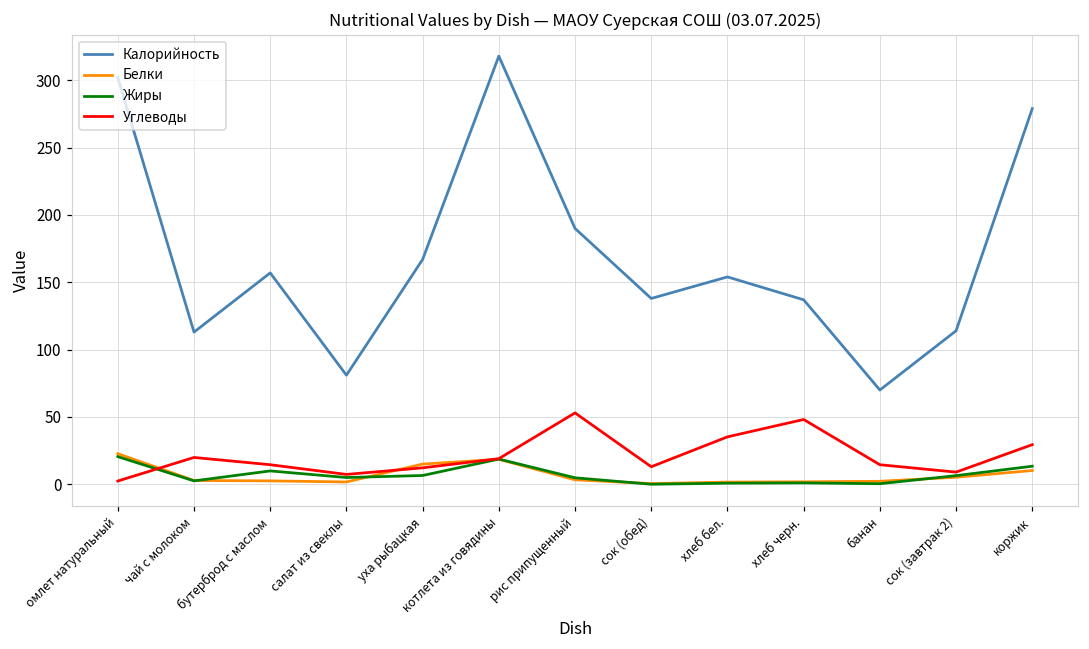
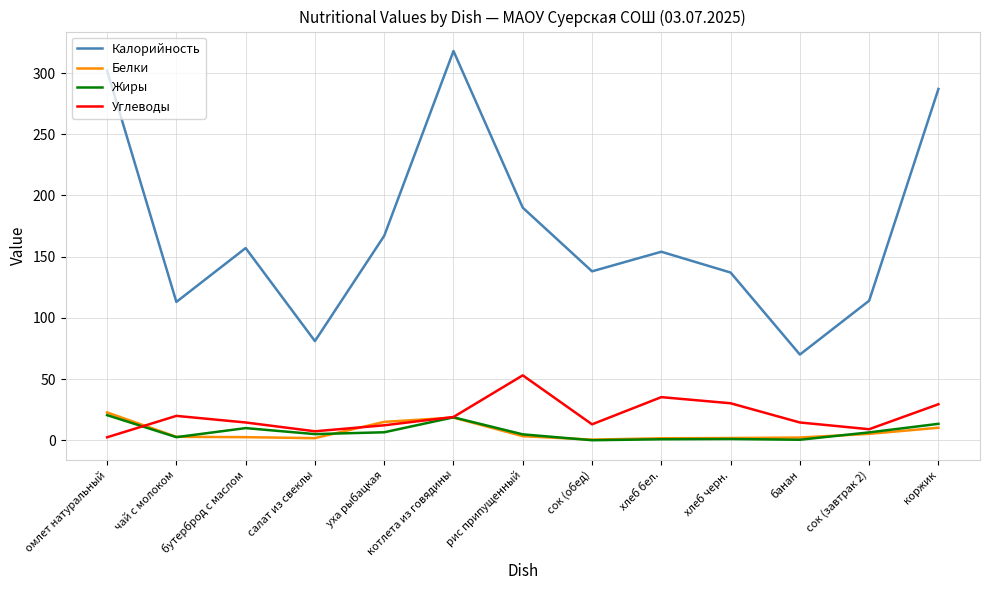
Углеводы, хлеб черн.: 48 -> 30
Калорийность, коржик: 279 -> 287
